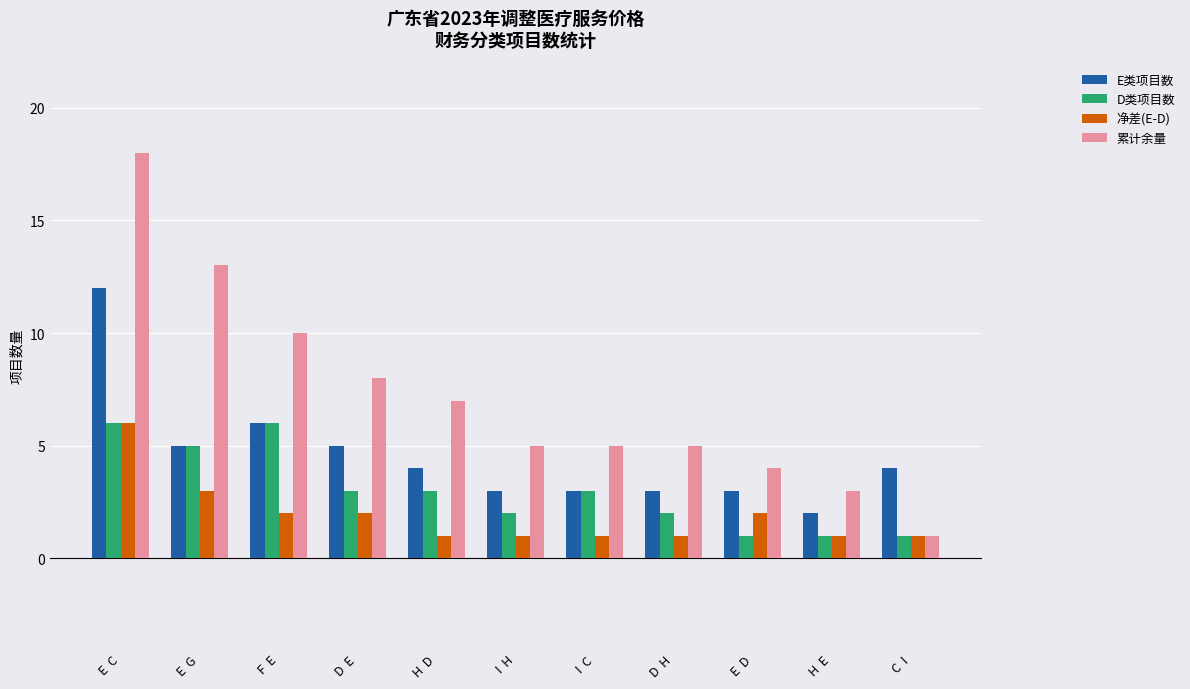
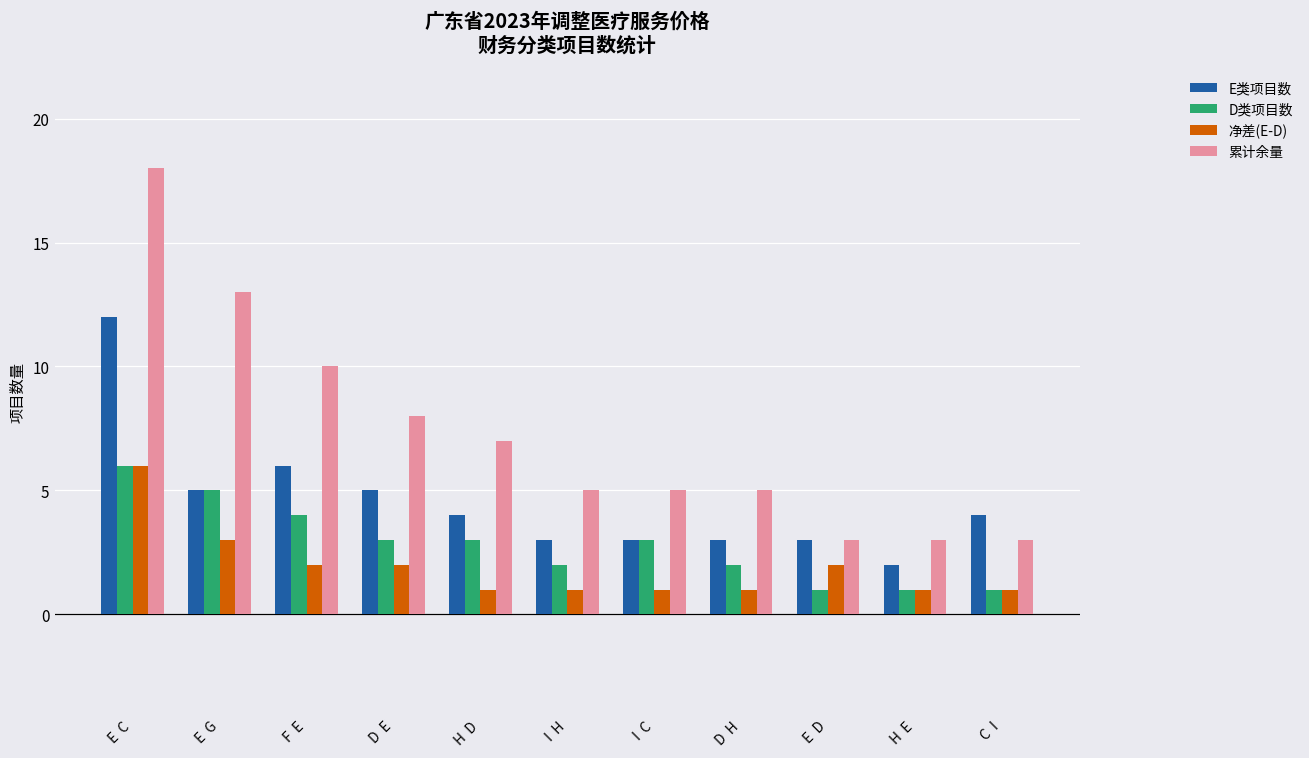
D类项目数, F E: 6 -> 4
累计余量, E D: 4 -> 3
累计余量, C I: 1 -> 3
